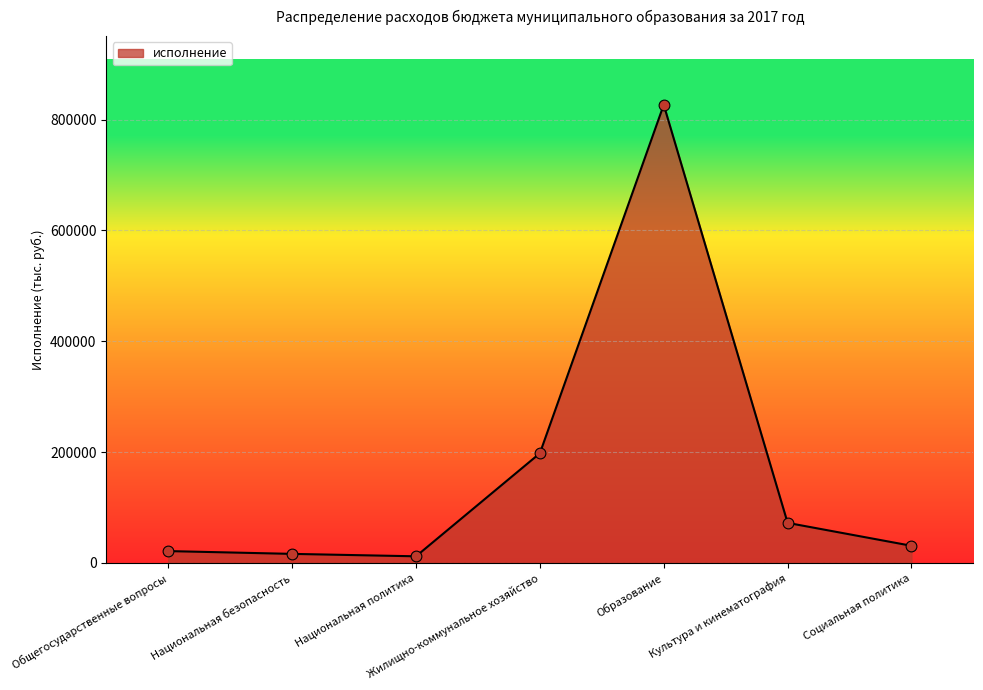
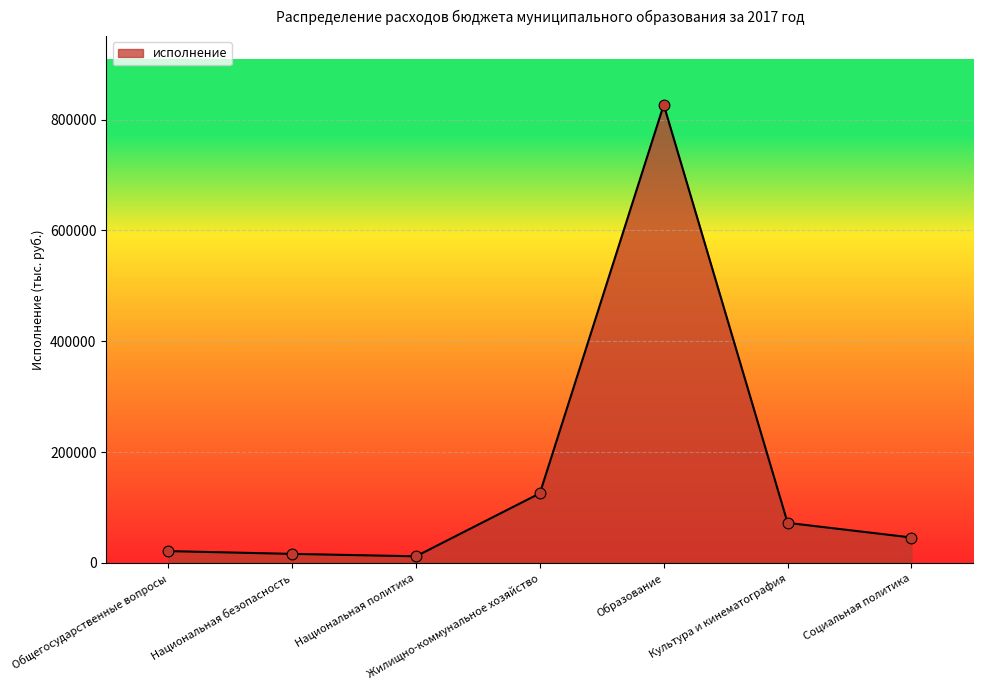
Жилищно-коммунальное хозяйство: 200000 -> 130000
Социальная политика: 30000 -> 50000
